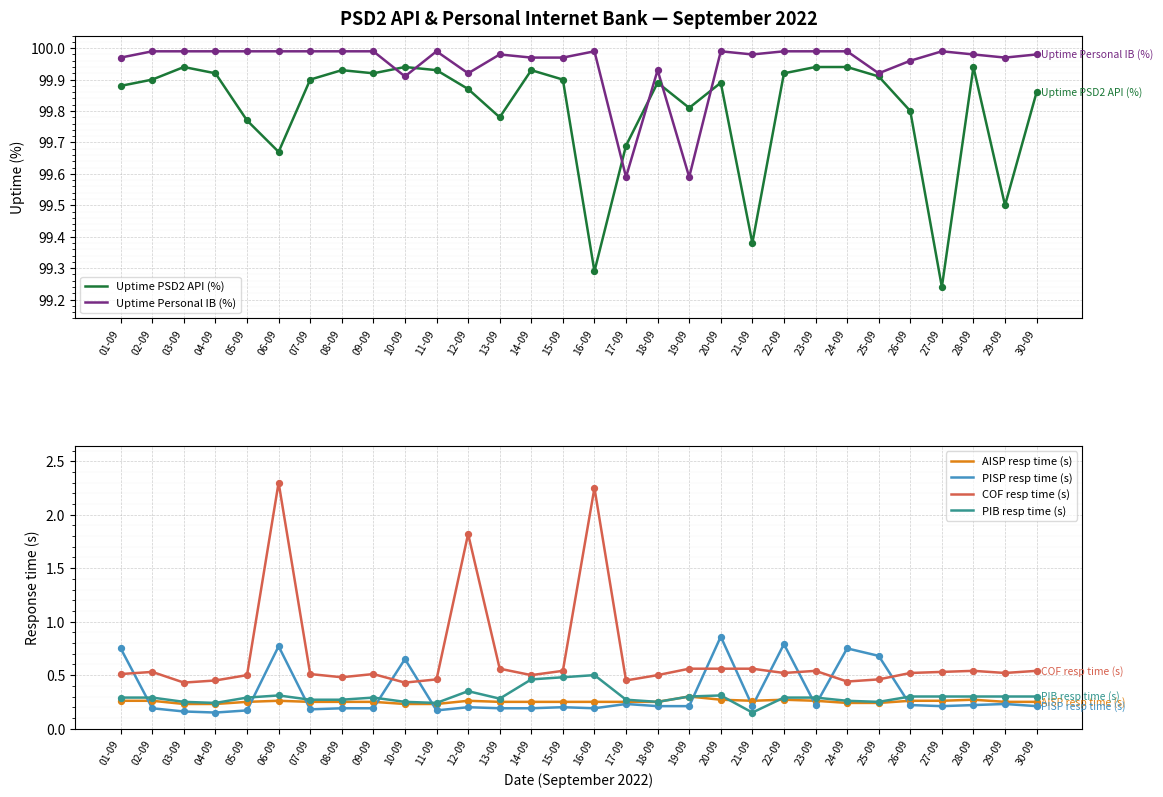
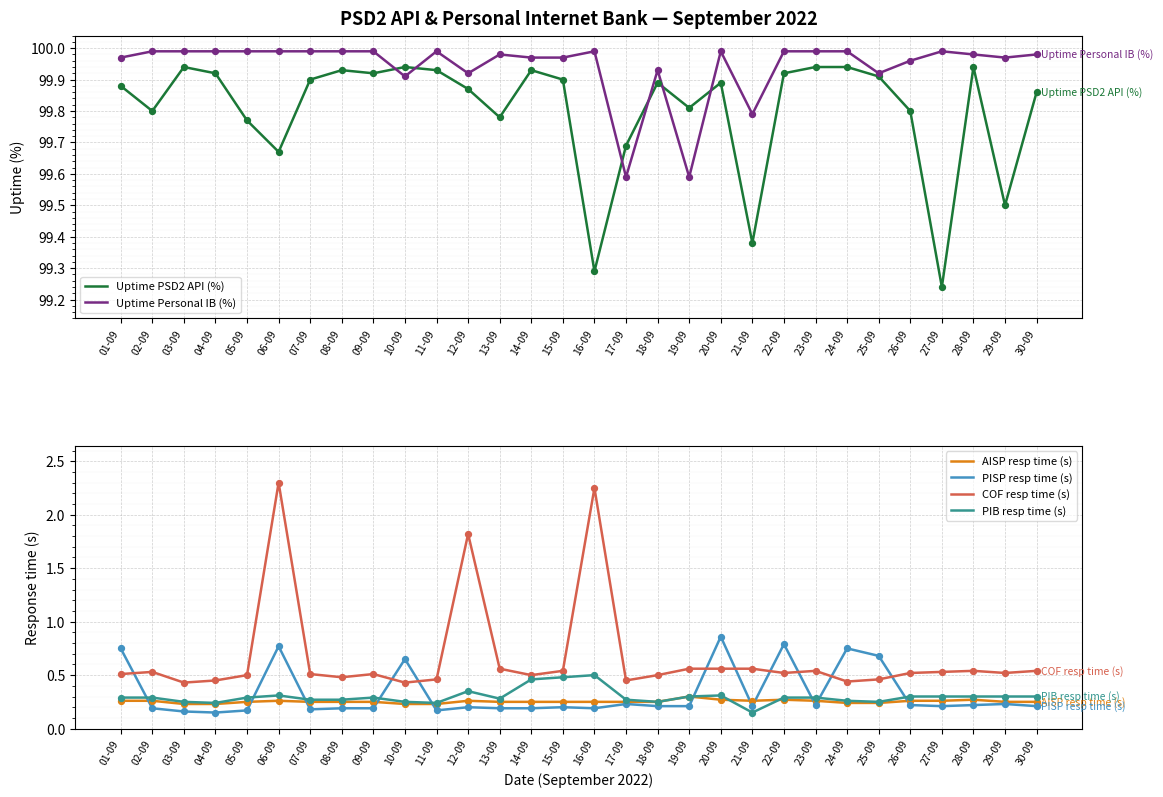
PSD2 API & Personal Internet Bank — September 2022, Uptime PSD2 API (%), 02-09: 99.9 -> 99.8
PSD2 API & Personal Internet Bank — September 2022, Uptime Personal IB (%), 21-09: 99.98 -> 99.79
